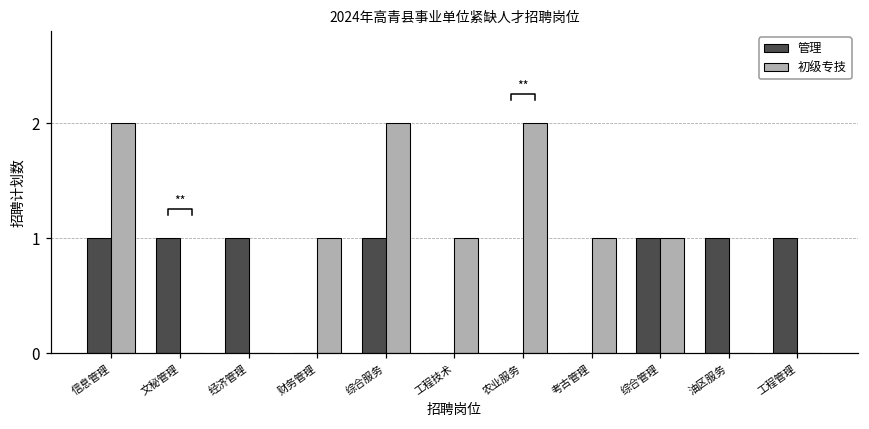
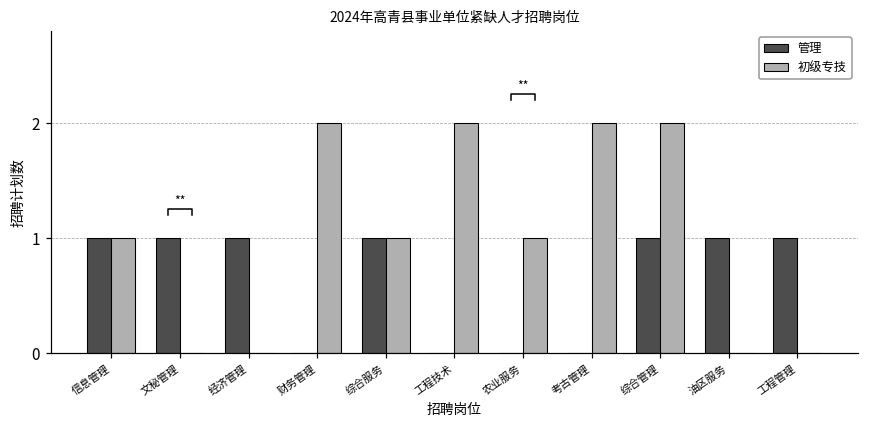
初级专技, 信息管理: 2 -> 1
初级专技, 财务管理: 1 -> 2
初级专技, 综合服务: 2 -> 1
初级专技, 工程技术: 1 -> 2
初级专技, 农业服务: 2 -> 1
初级专技, 考古管理: 1 -> 2
初级专技, 综合管理: 1 -> 2
